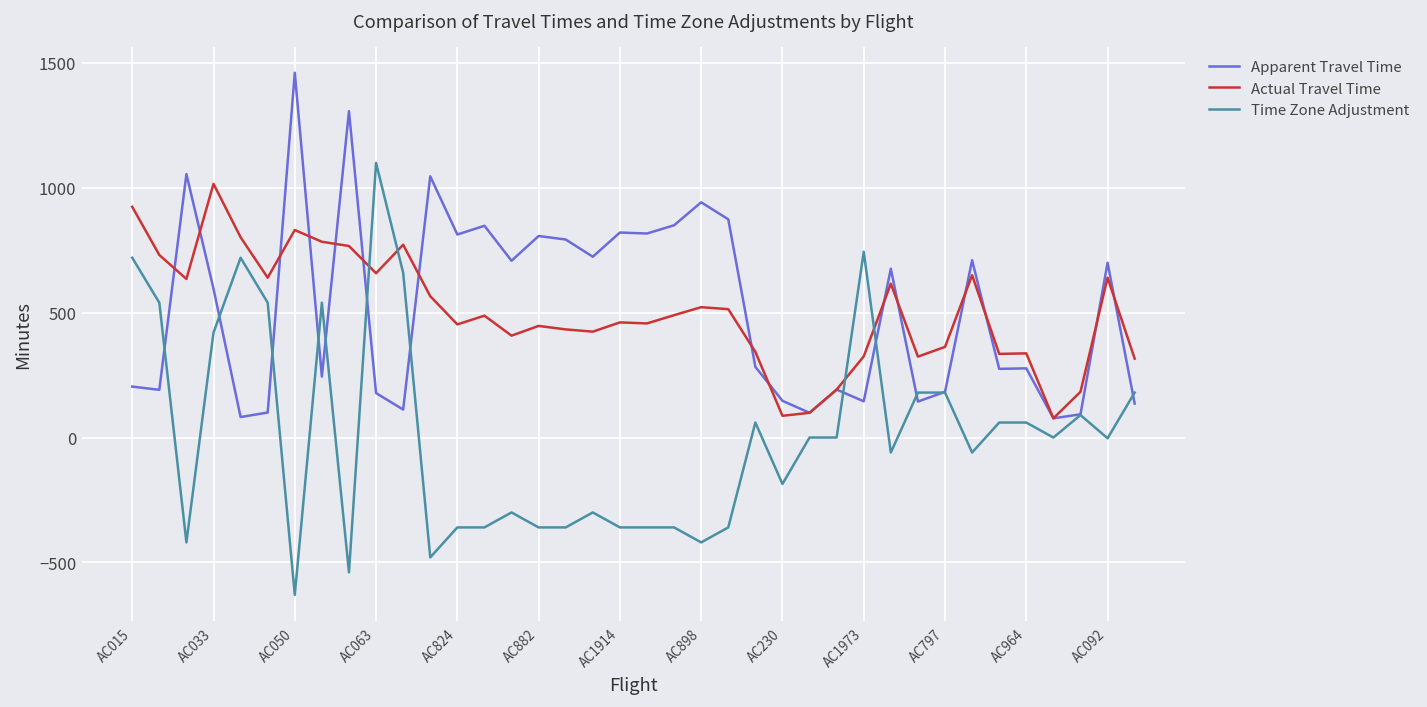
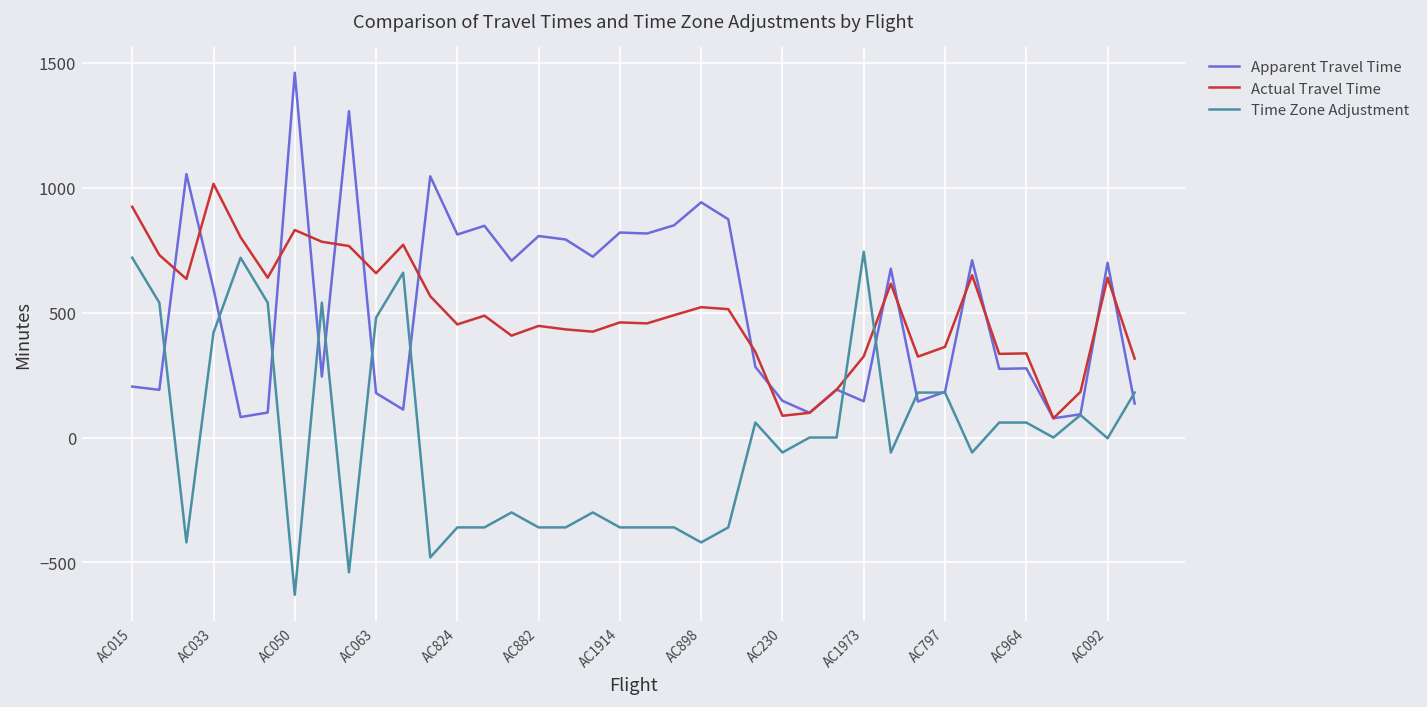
Time Zone Adjustment, AC063: 1100 -> 480
Time Zone Adjustment, AC230: -190 -> -60
